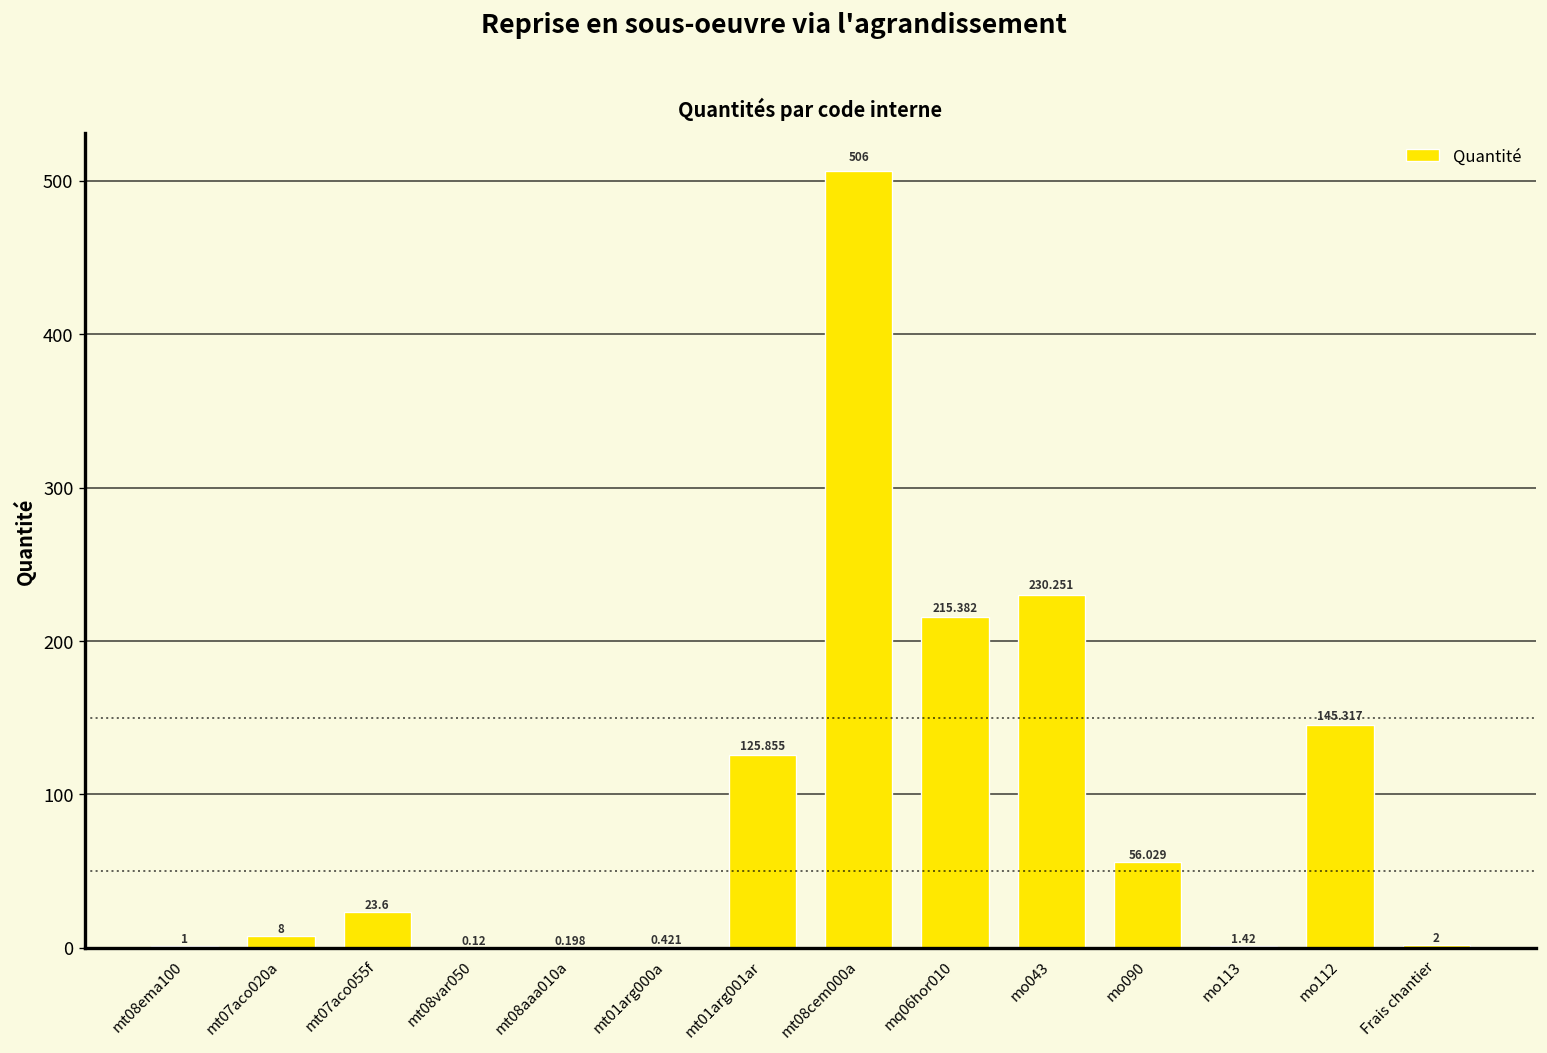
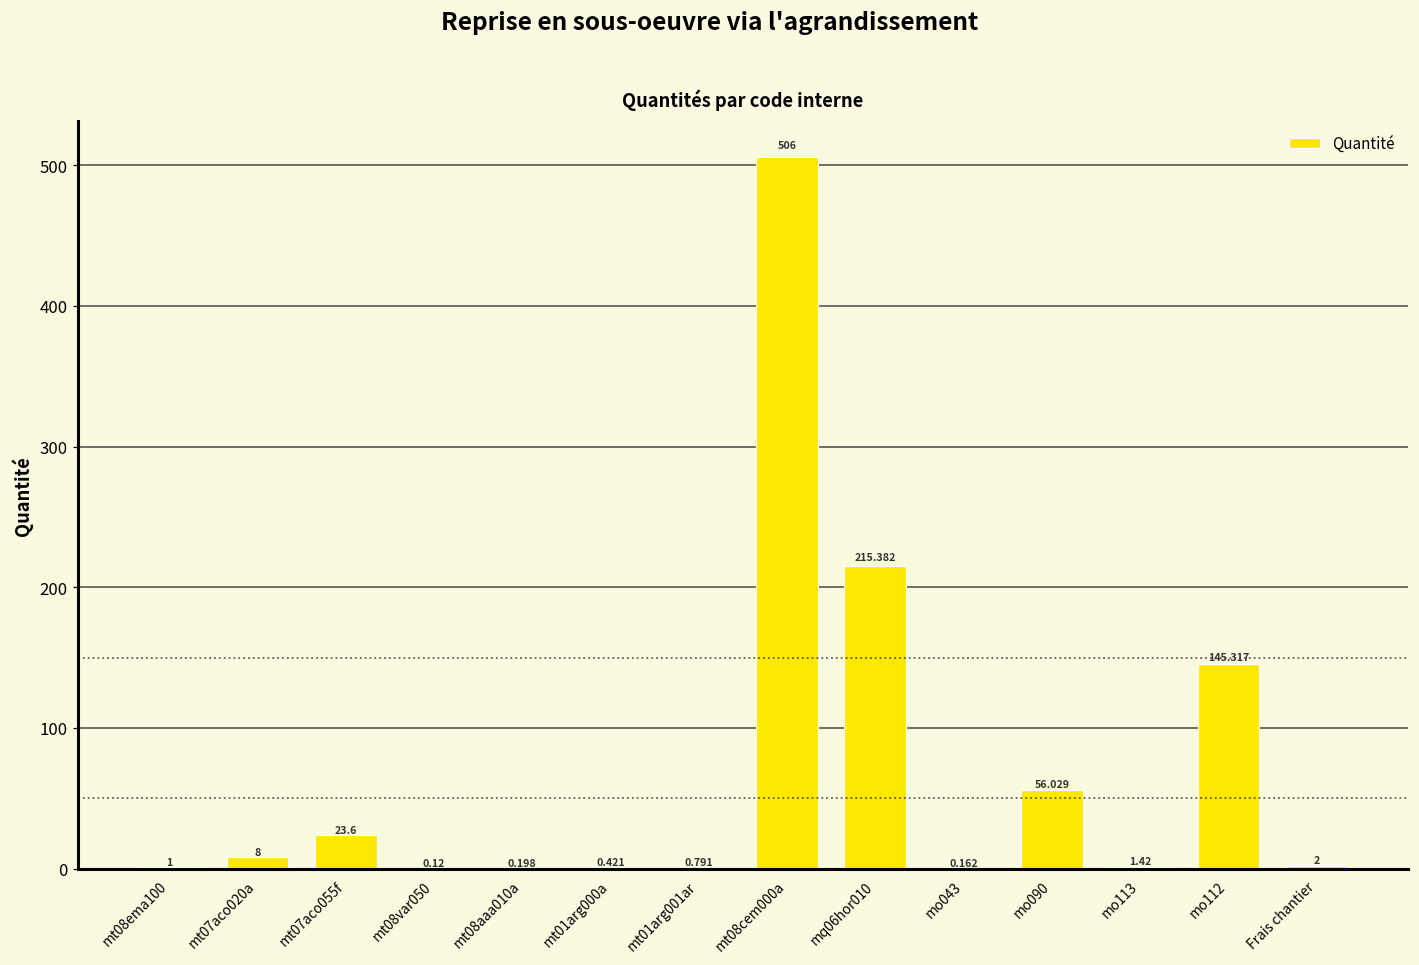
mt01arg001ar: 125.855 -> 0.791
mo043: 230.251 -> 0.162
